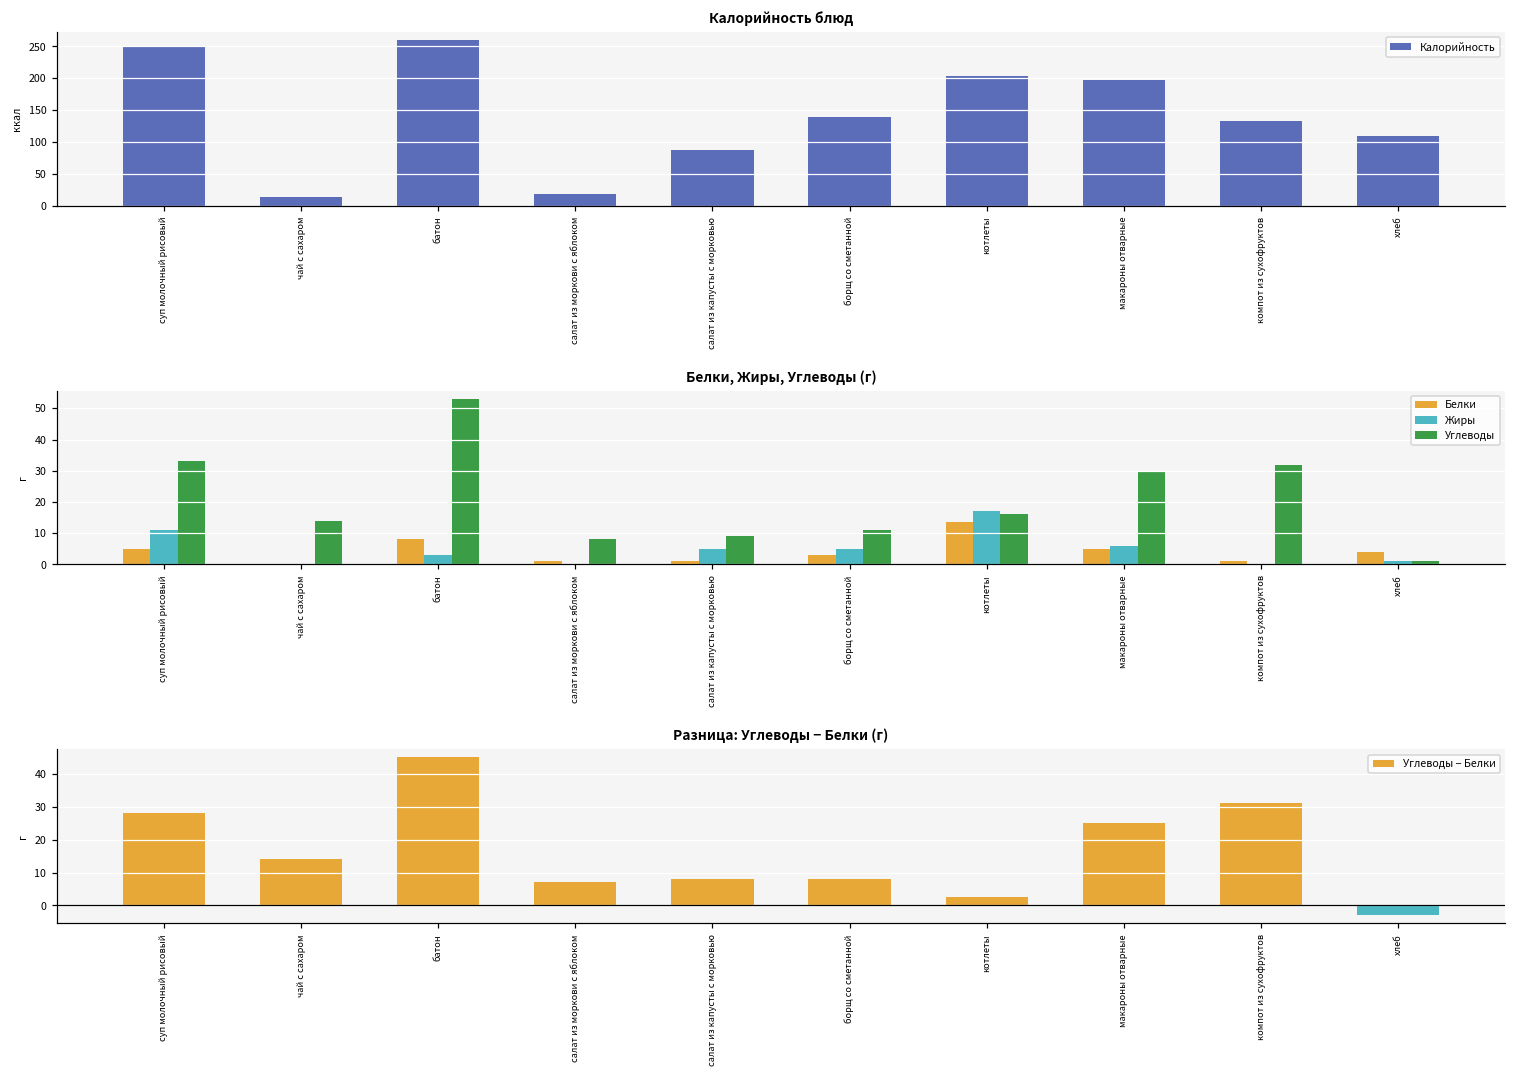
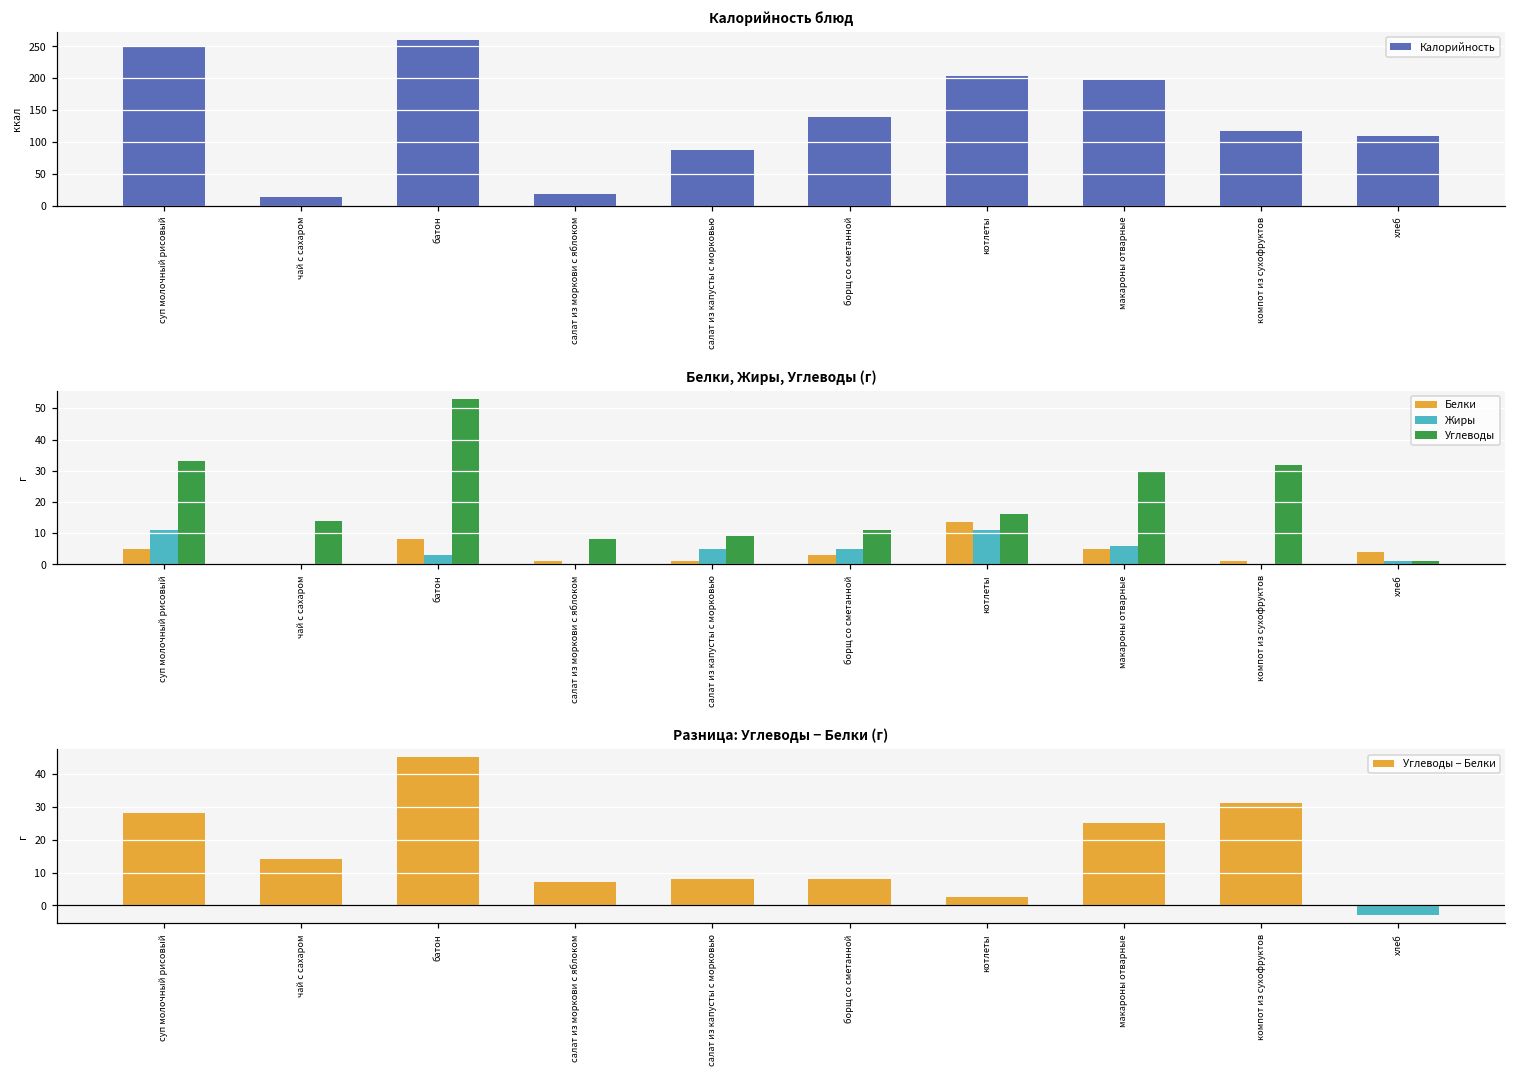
Калорийность блюд, компот из сухофруктов: 130 -> 120
Белки, Жиры, Углеводы (г), Жиры, котлеты: 17 -> 11
